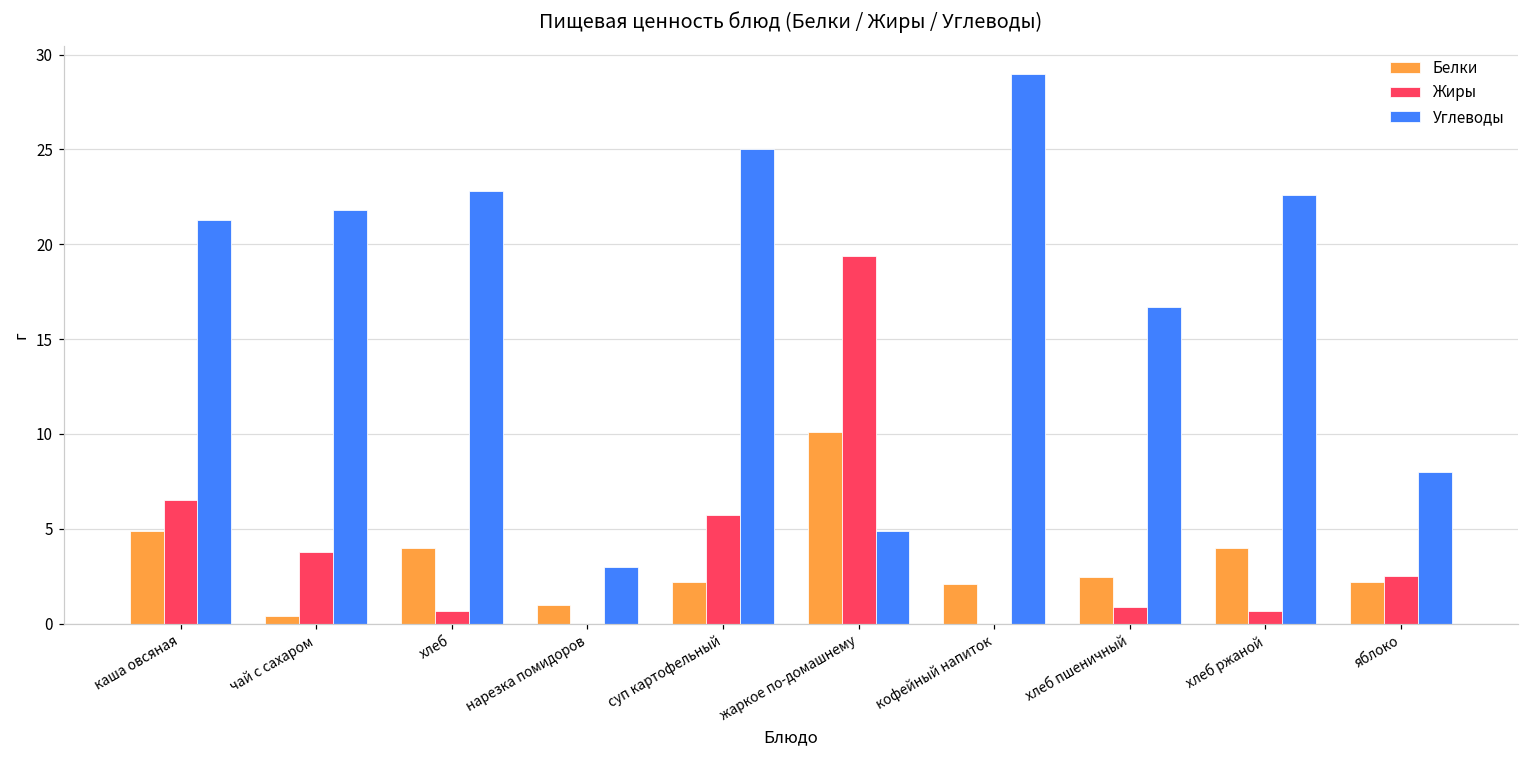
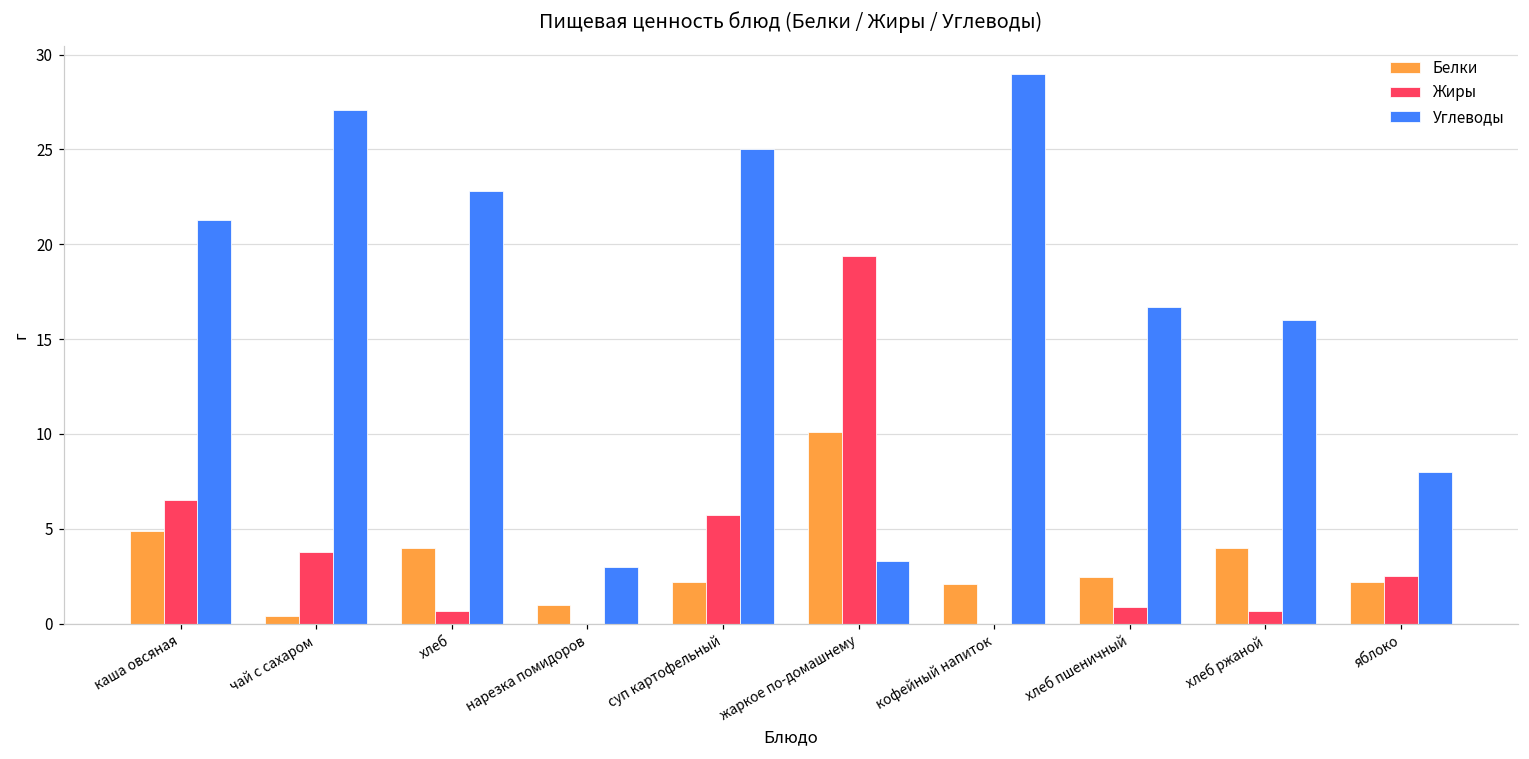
Углеводы, чай с сахаром: 21.8 -> 27.1
Углеводы, жаркое по-домашнему: 4.9 -> 3.3
Углеводы, хлеб ржаной: 22.6 -> 16.0
